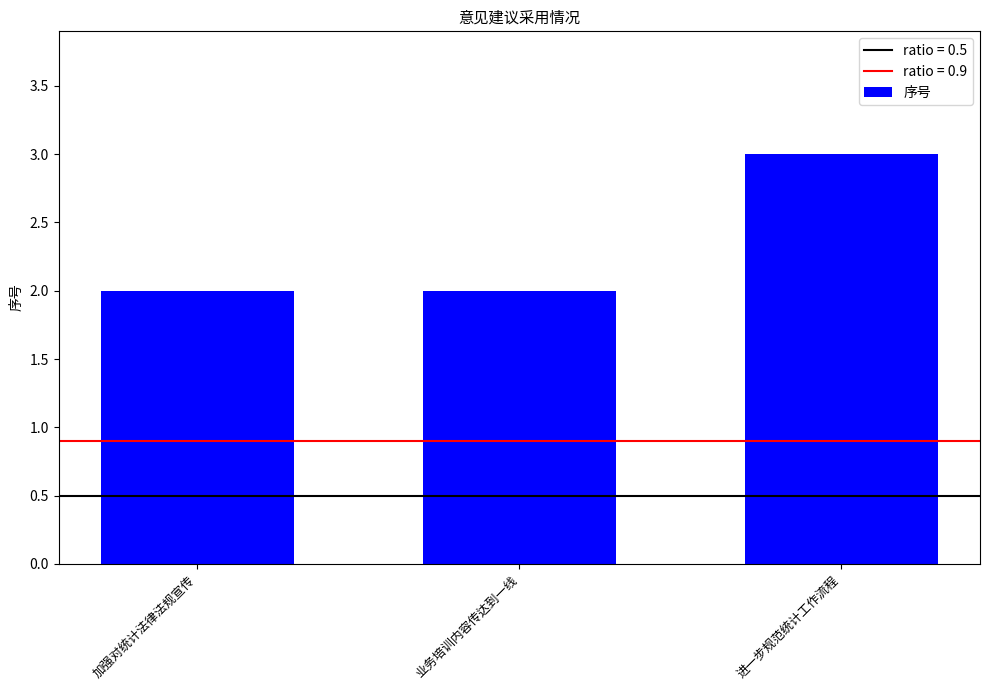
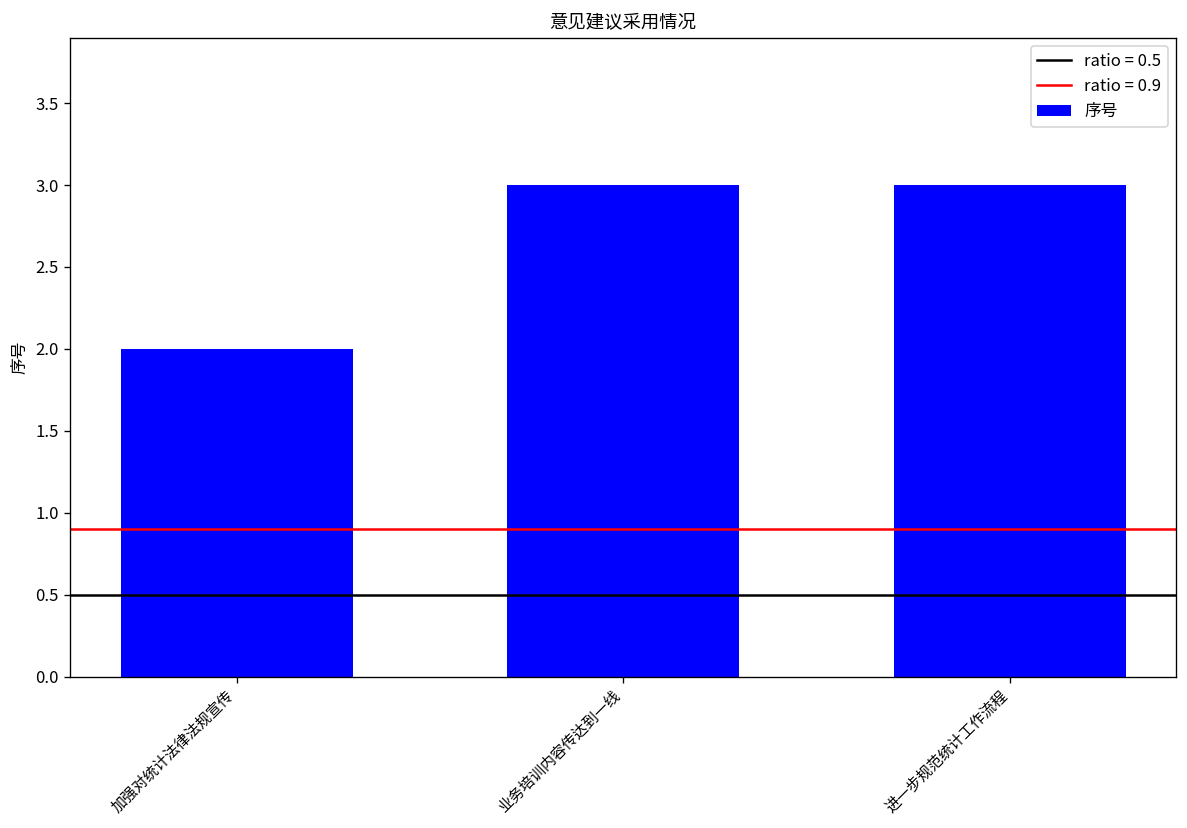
业务培训内容传达到一线: 2 -> 3
